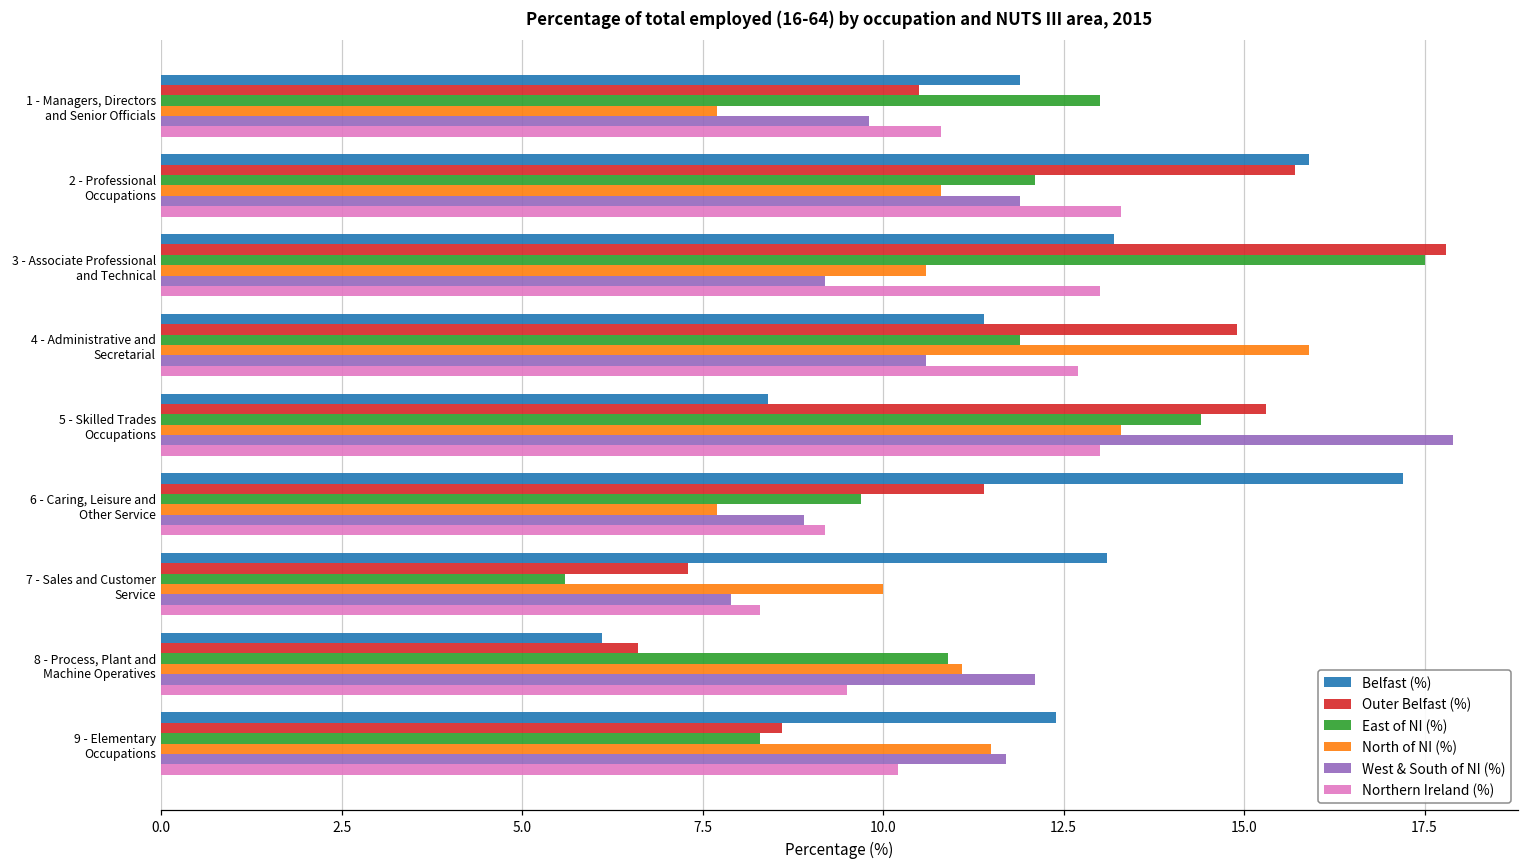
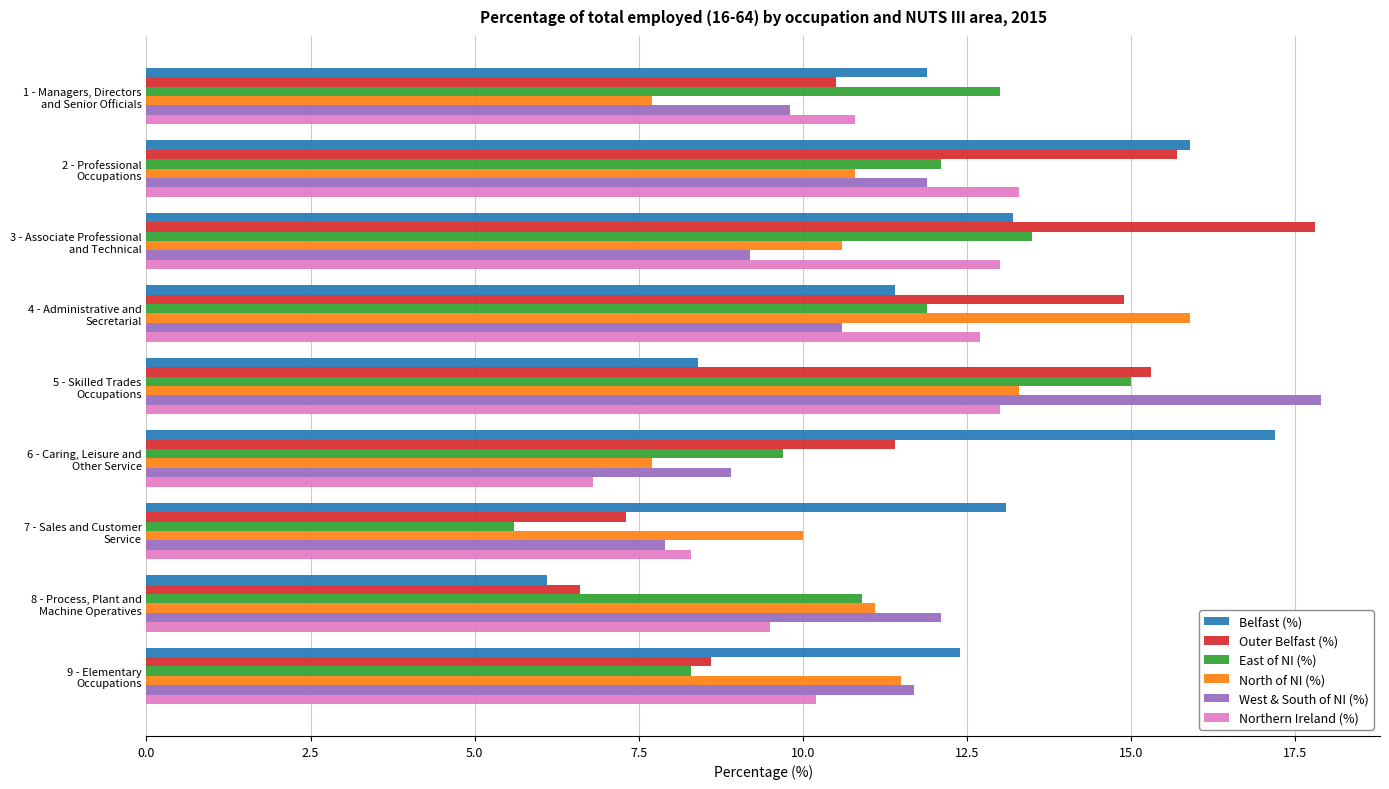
East of NI (%), 3 - Associate Professional and Technical: 17.5 -> 13.5
East of NI (%), 5 - Skilled Trades Occupations: 14.4 -> 15.0
Northern Ireland (%), 6 - Caring, Leisure and Other Service: 9.2 -> 6.8
